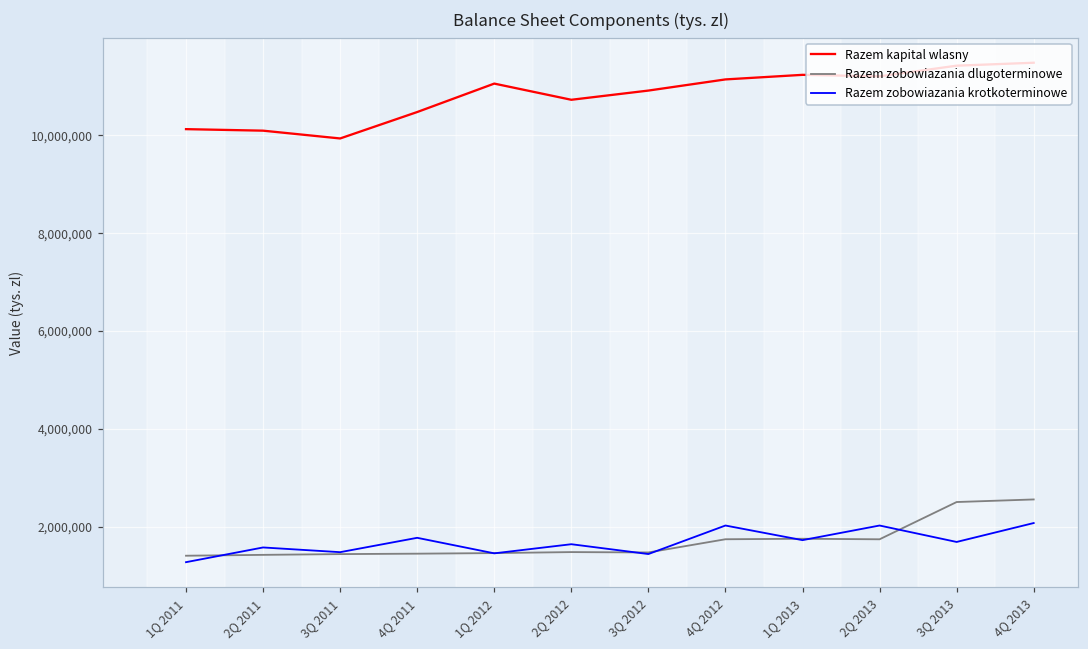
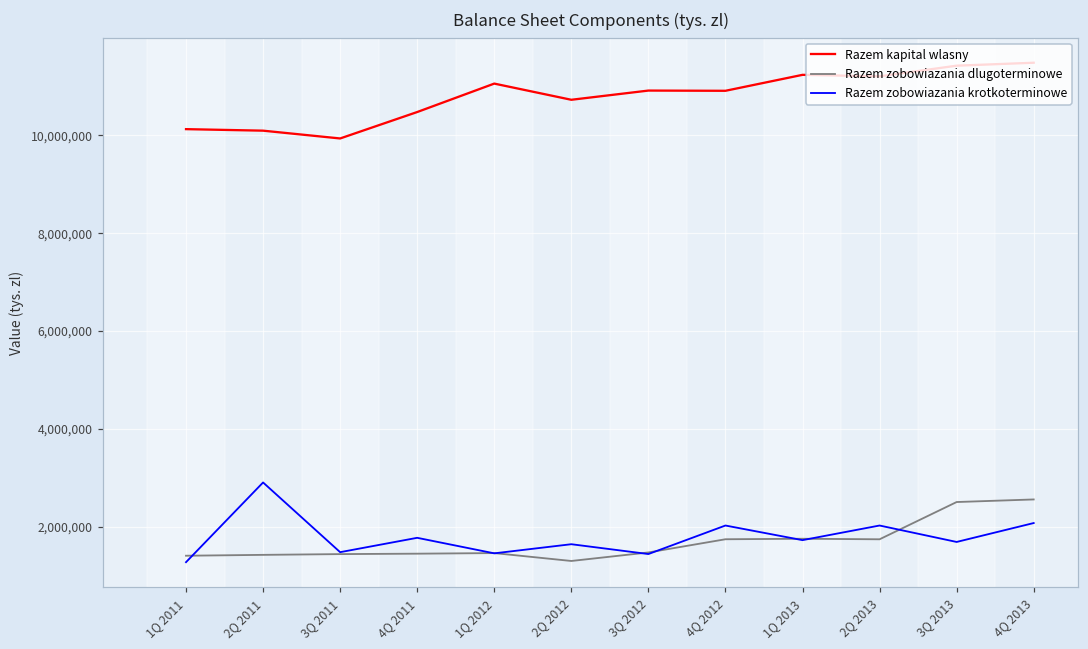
Razem zobowiazania krotkoterminowe, 2Q 2011: 1,600,000 -> 2,900,000
Razem zobowiazania dlugoterminowe, 2Q 2012: 1,500,000 -> 1,300,000
Razem kapital wlasny, 4Q 2012: 11,100,000 -> 10,900,000
